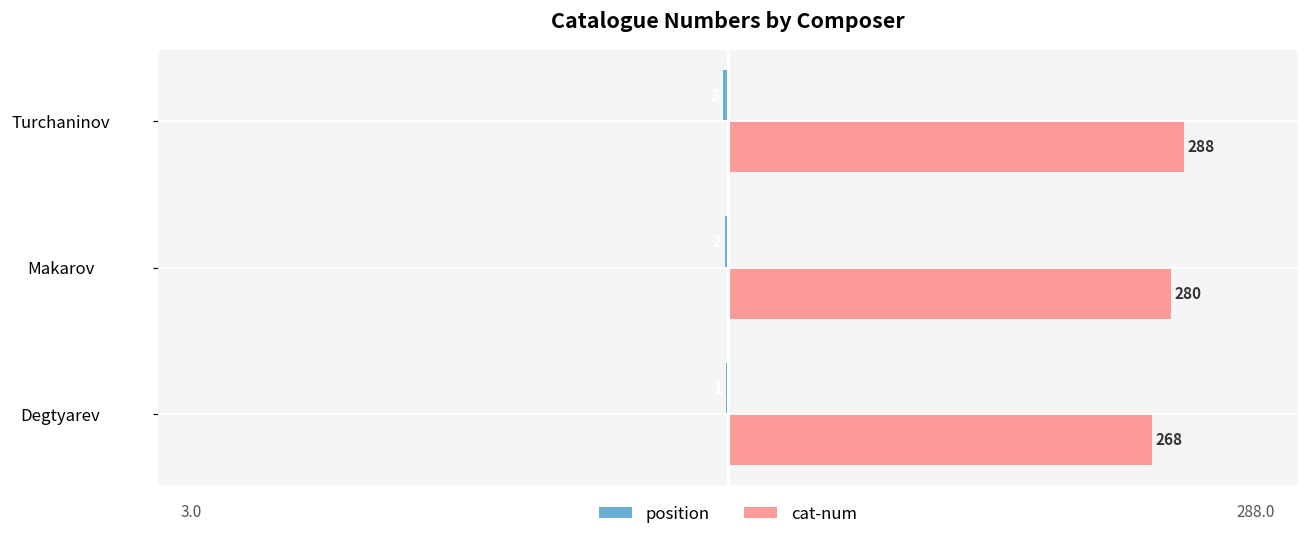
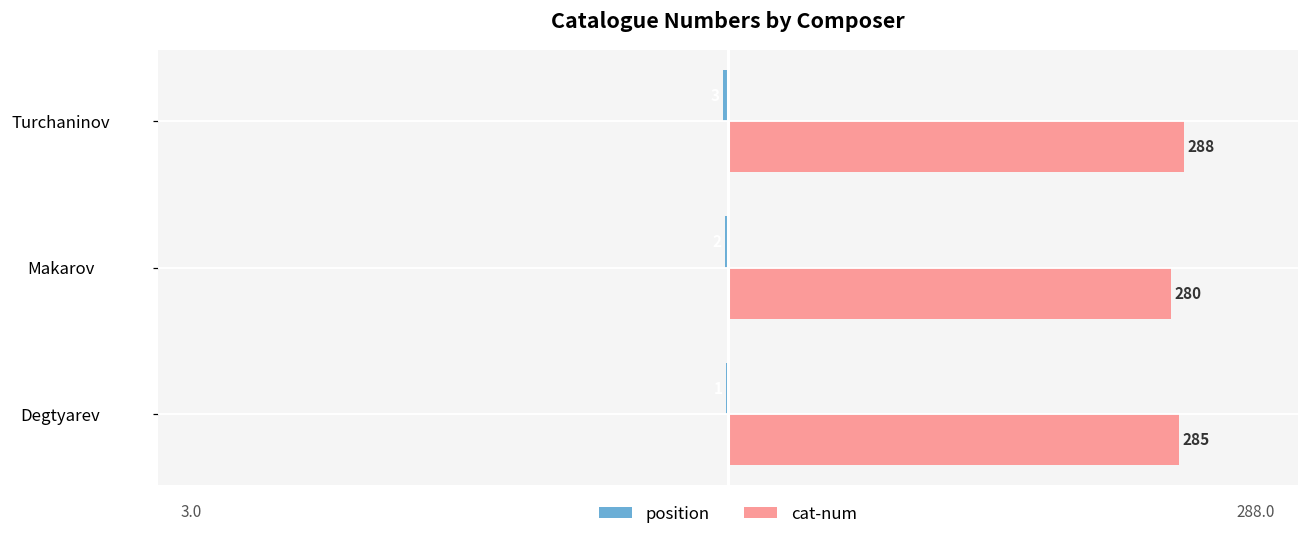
cat-num, Degtyarev: 268 -> 285
